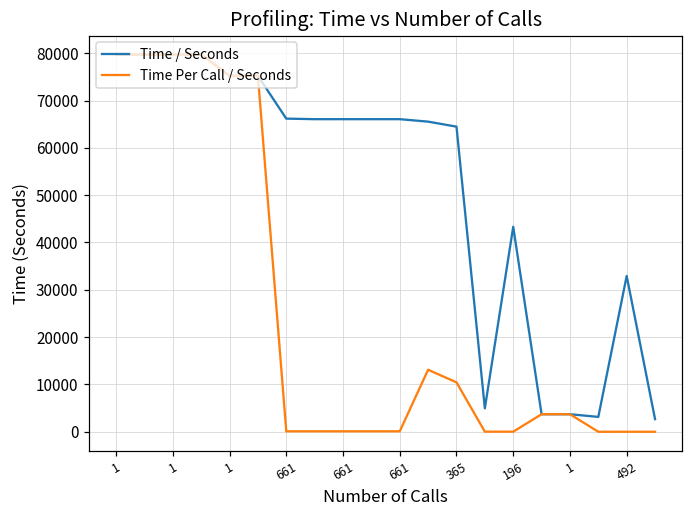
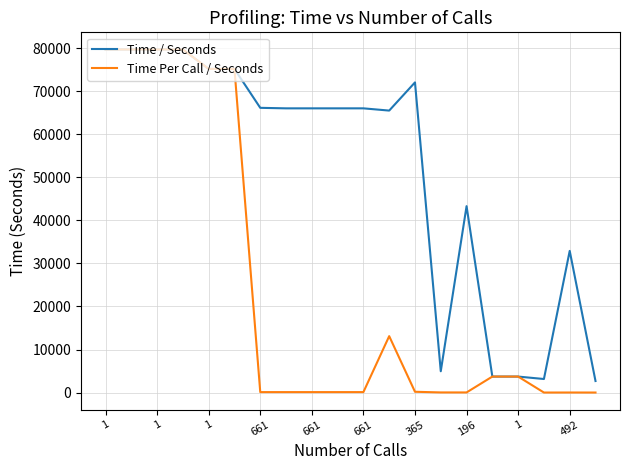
Time / Seconds, 365: 64000 -> 72000
Time Per Call / Seconds, 365: 10000 -> 0
